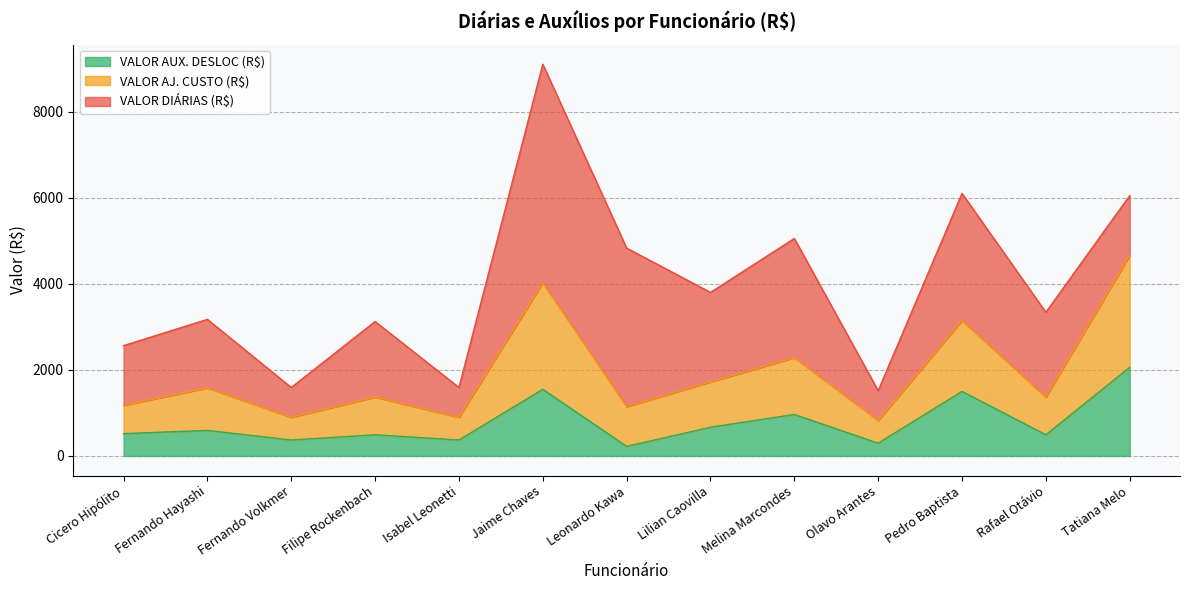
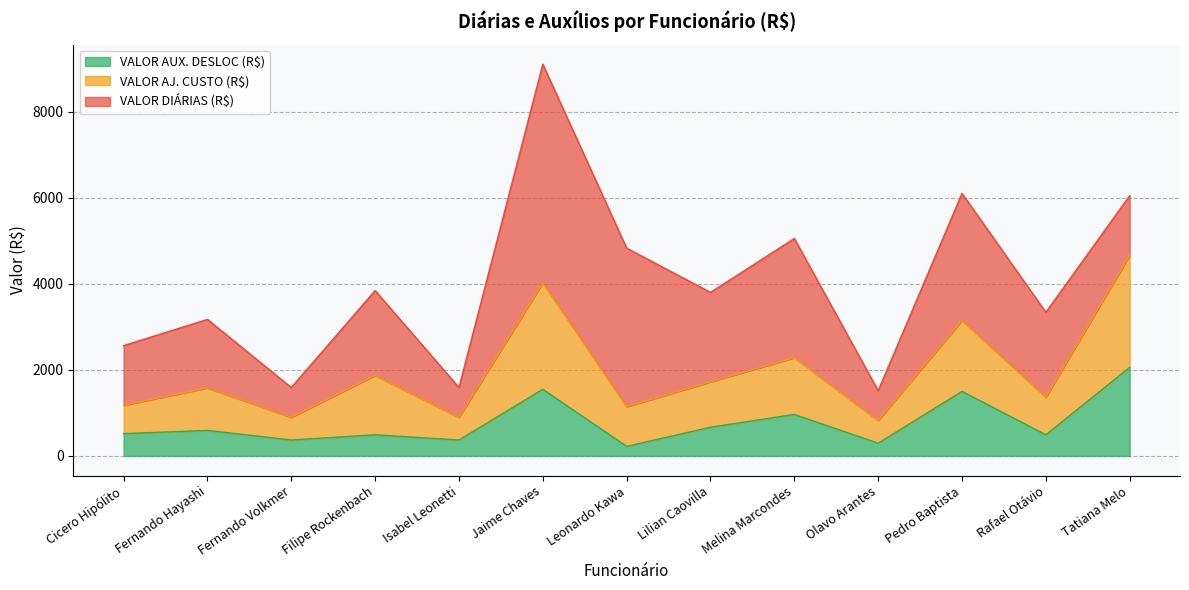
VALOR AJ. CUSTO (R$), Filipe Rockenbach: 900 -> 1400
VALOR DIÁRIAS (R$), Filipe Rockenbach: 1800 -> 2000
